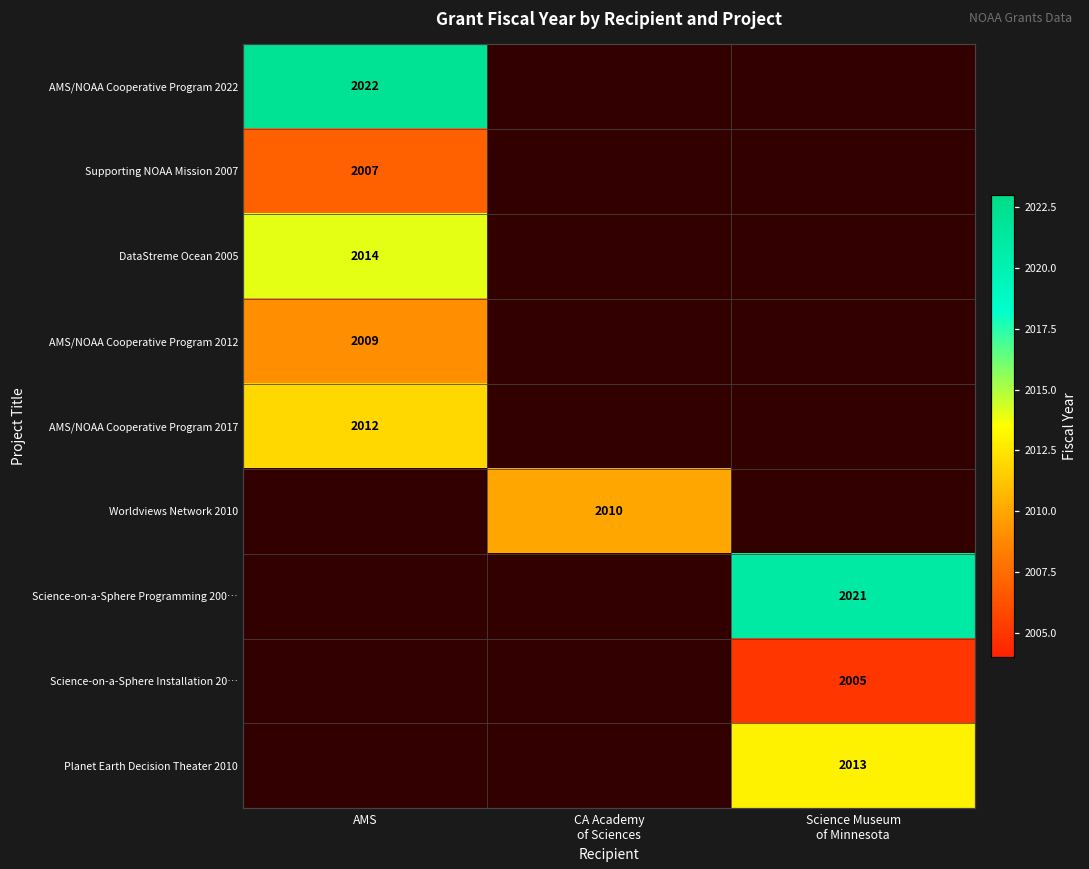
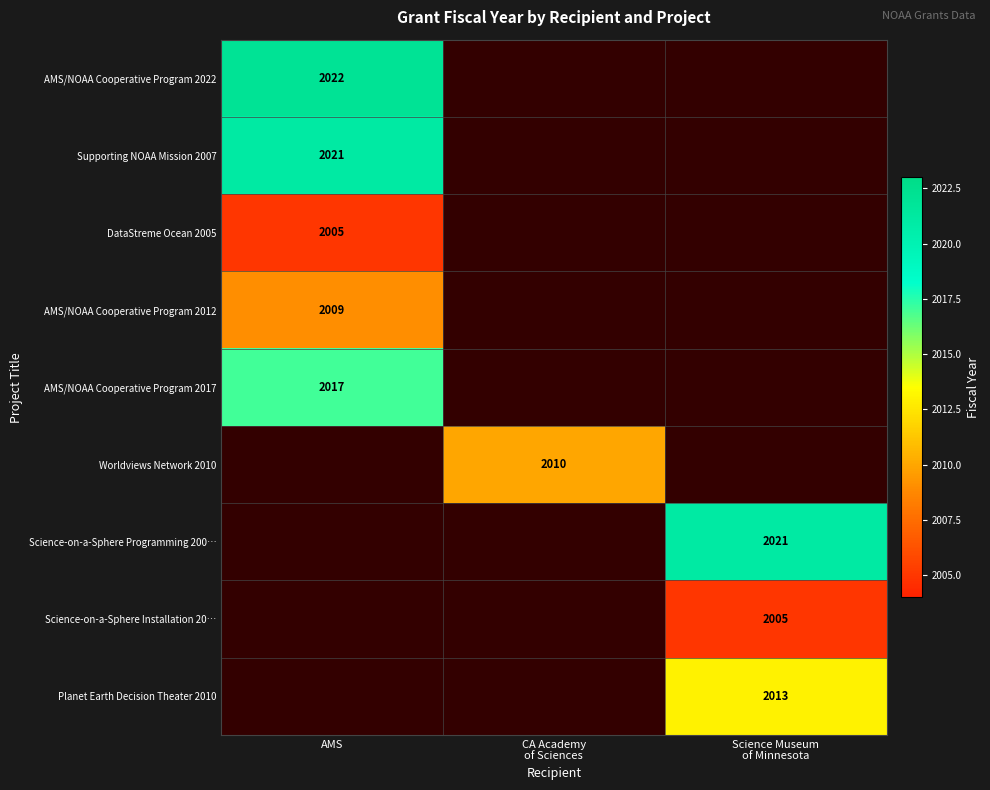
Supporting NOAA Mission 2007, AMS: 2007 -> 2021
DataStreme Ocean 2005, AMS: 2014 -> 2005
AMS/NOAA Cooperative Program 2017, AMS: 2012 -> 2017
